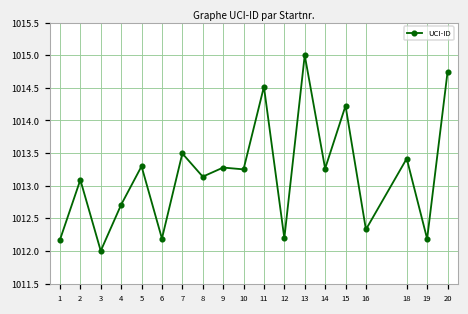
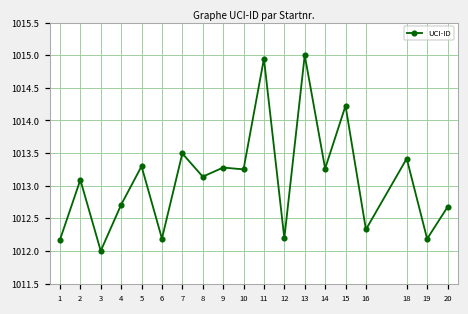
11: 1014.5 -> 1014.9
20: 1014.7 -> 1012.7
